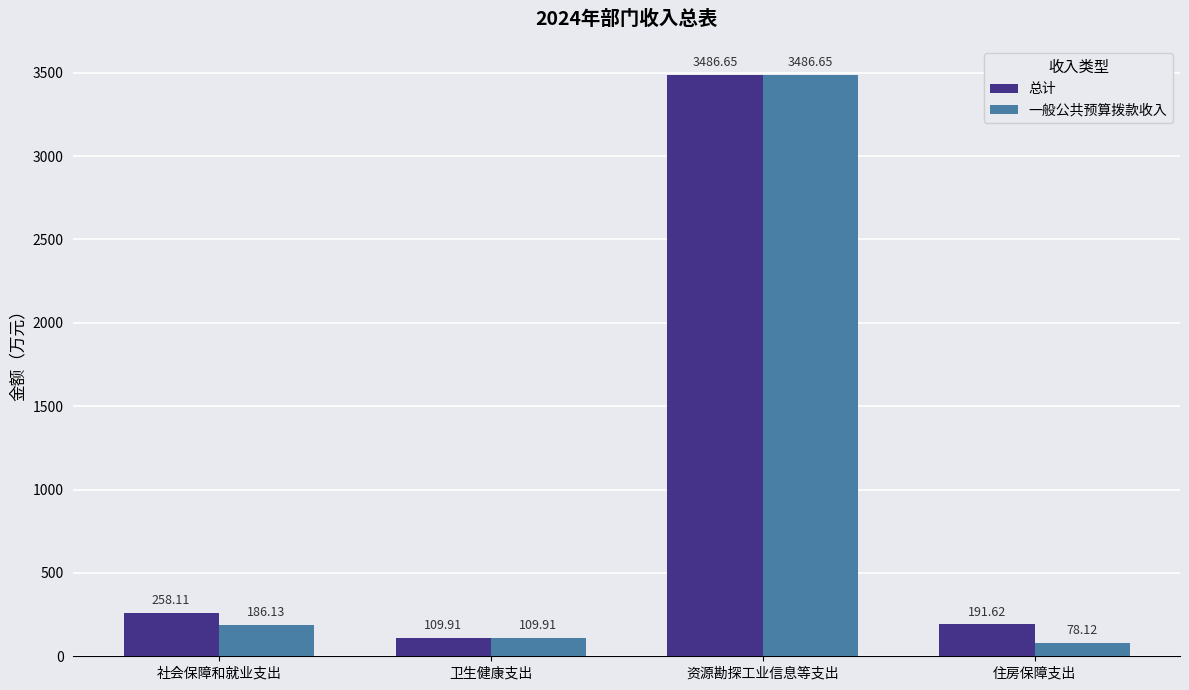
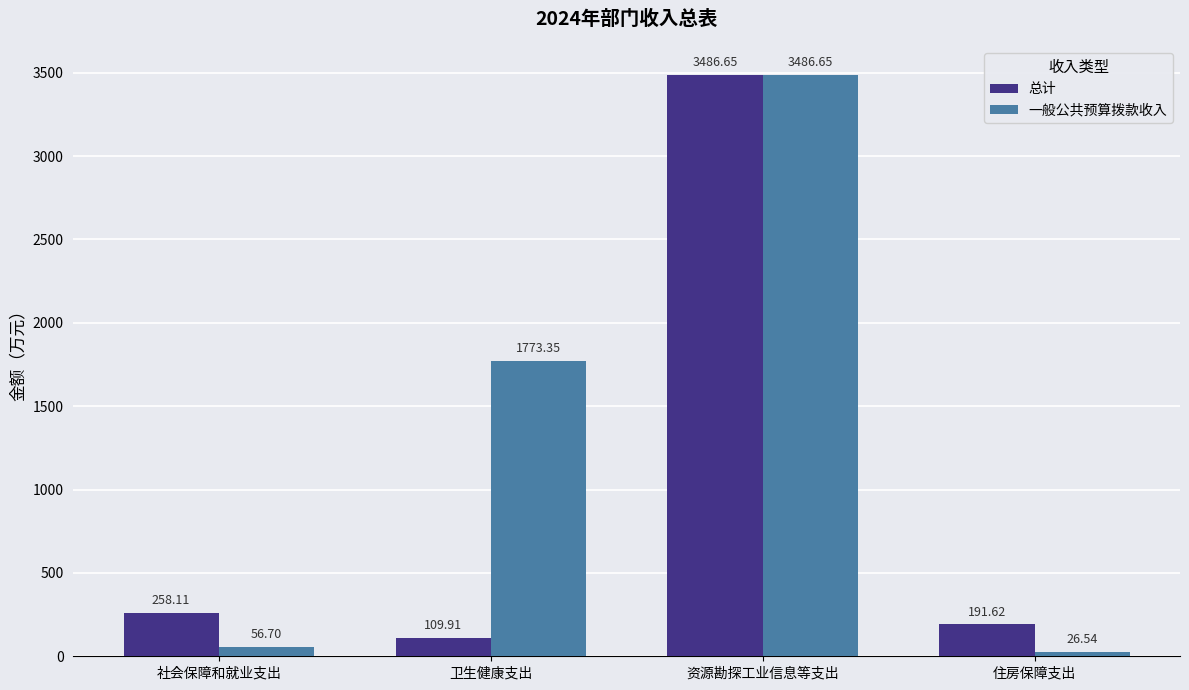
一般公共预算拨款收入, 社会保障和就业支出: 186.13 -> 56.70
一般公共预算拨款收入, 卫生健康支出: 109.91 -> 1773.35
一般公共预算拨款收入, 住房保障支出: 78.12 -> 26.54
